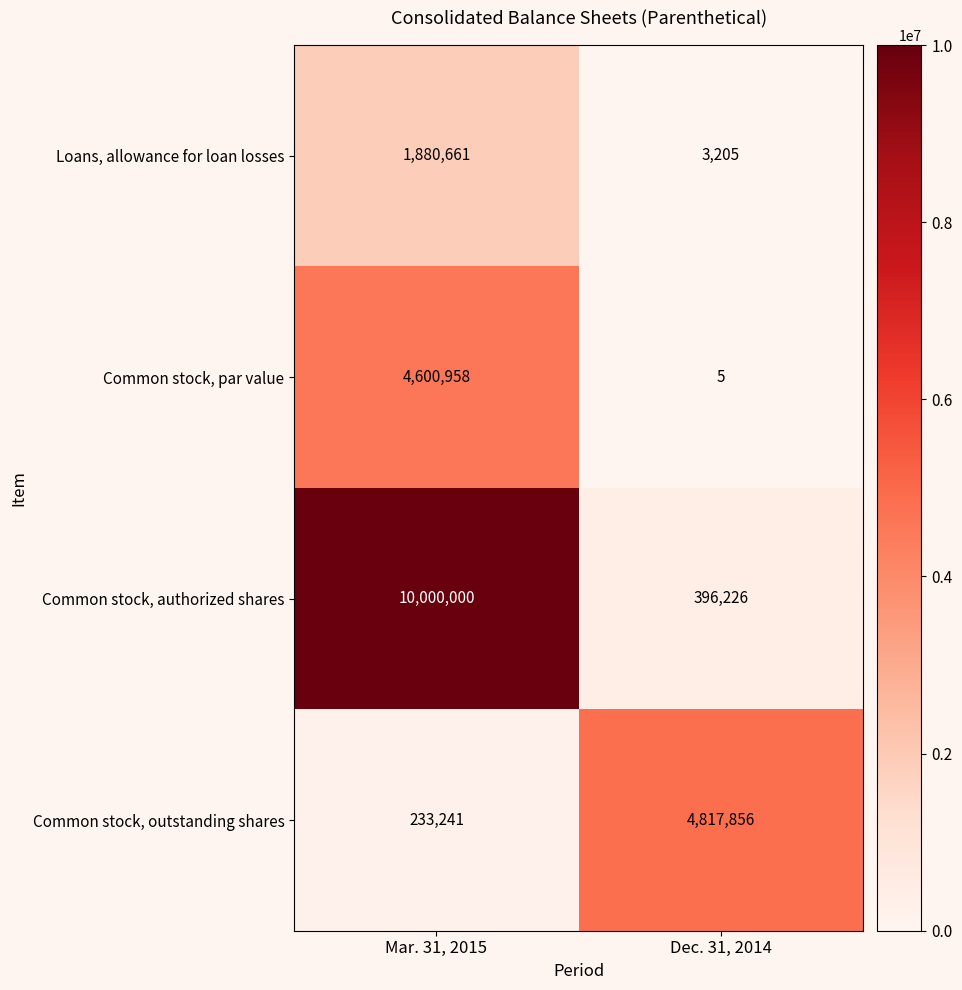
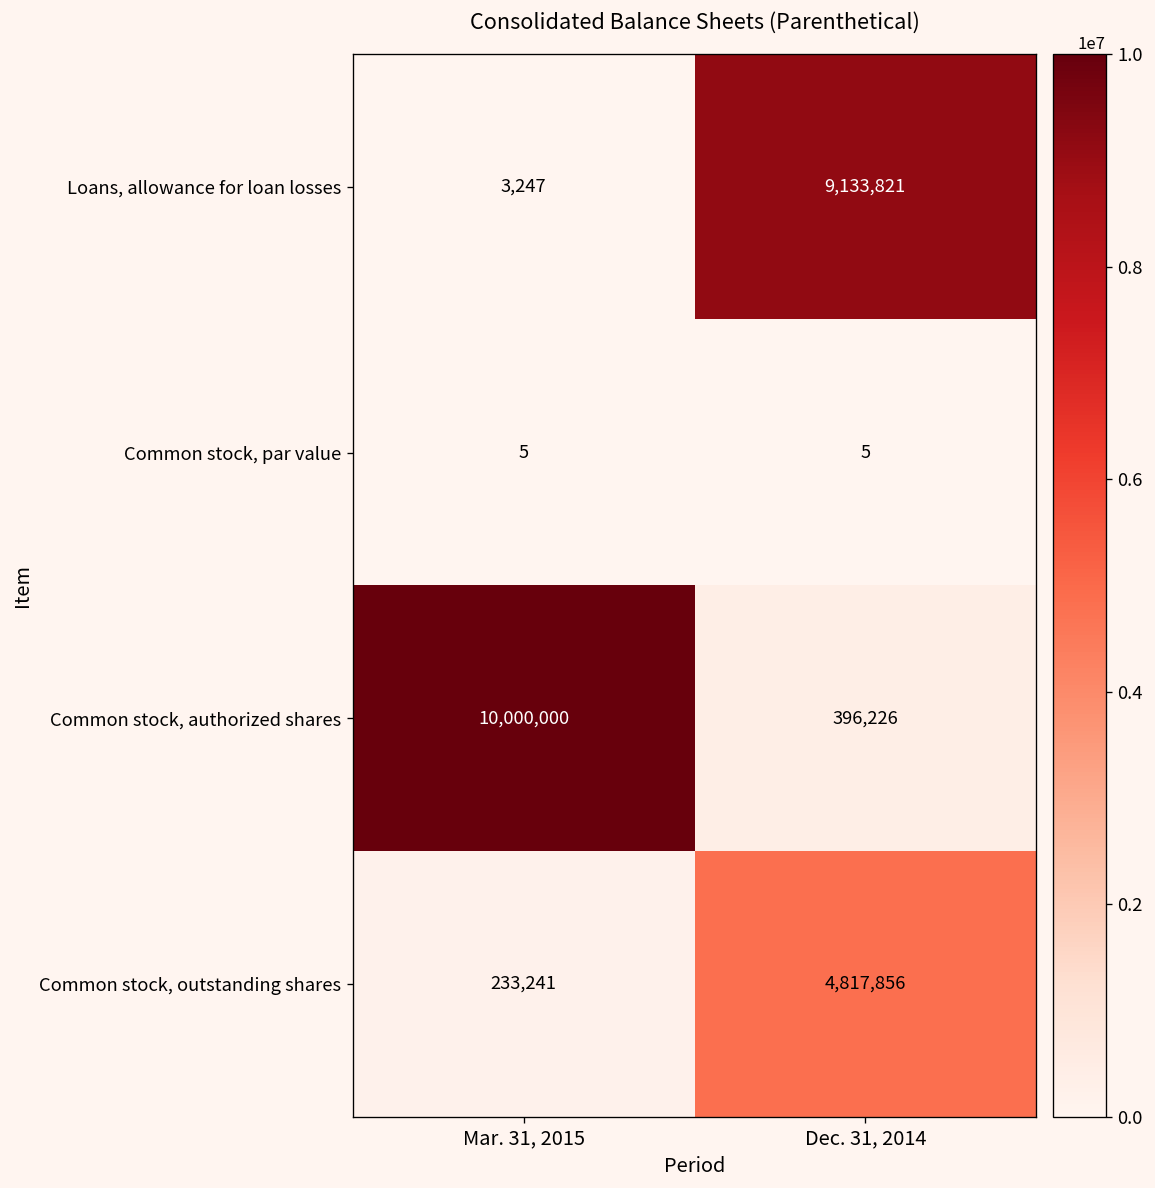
Loans, allowance for loan losses, Mar. 31, 2015: 1,880,661 -> 3,247
Loans, allowance for loan losses, Dec. 31, 2014: 3,205 -> 9,133,821
Common stock, par value, Mar. 31, 2015: 4,600,958 -> 5
